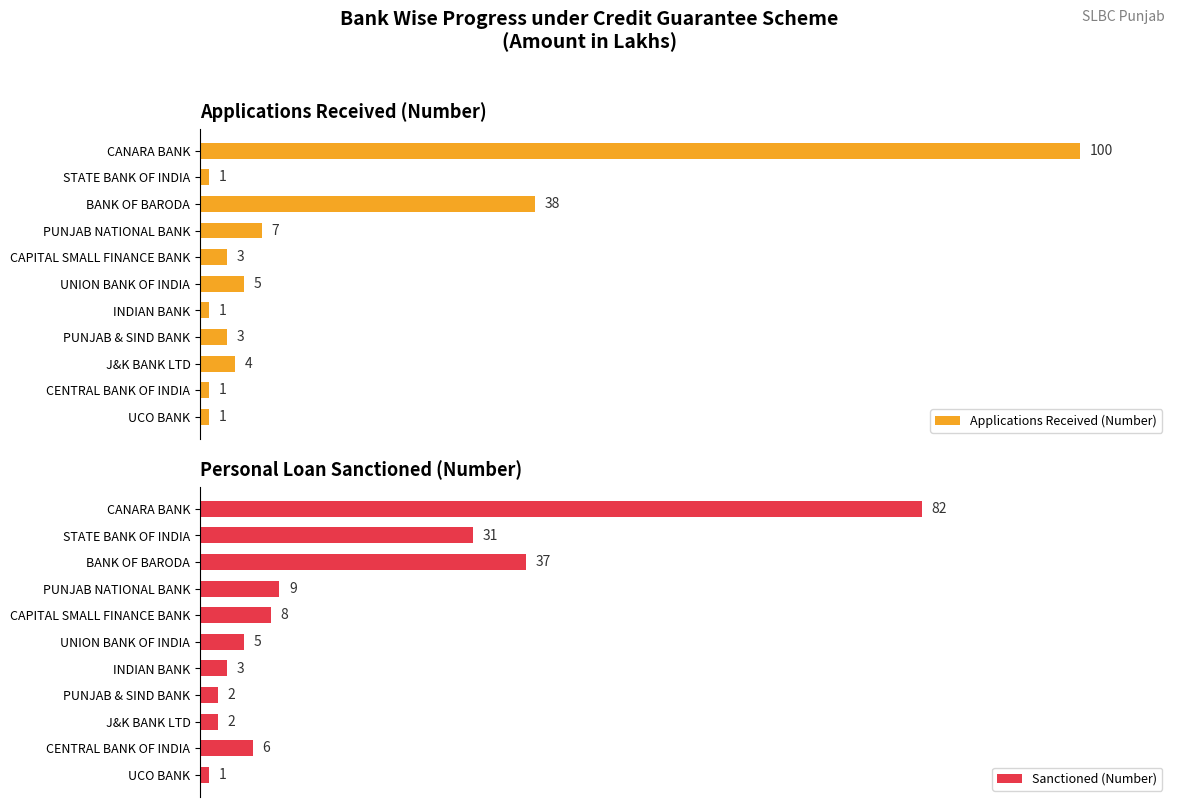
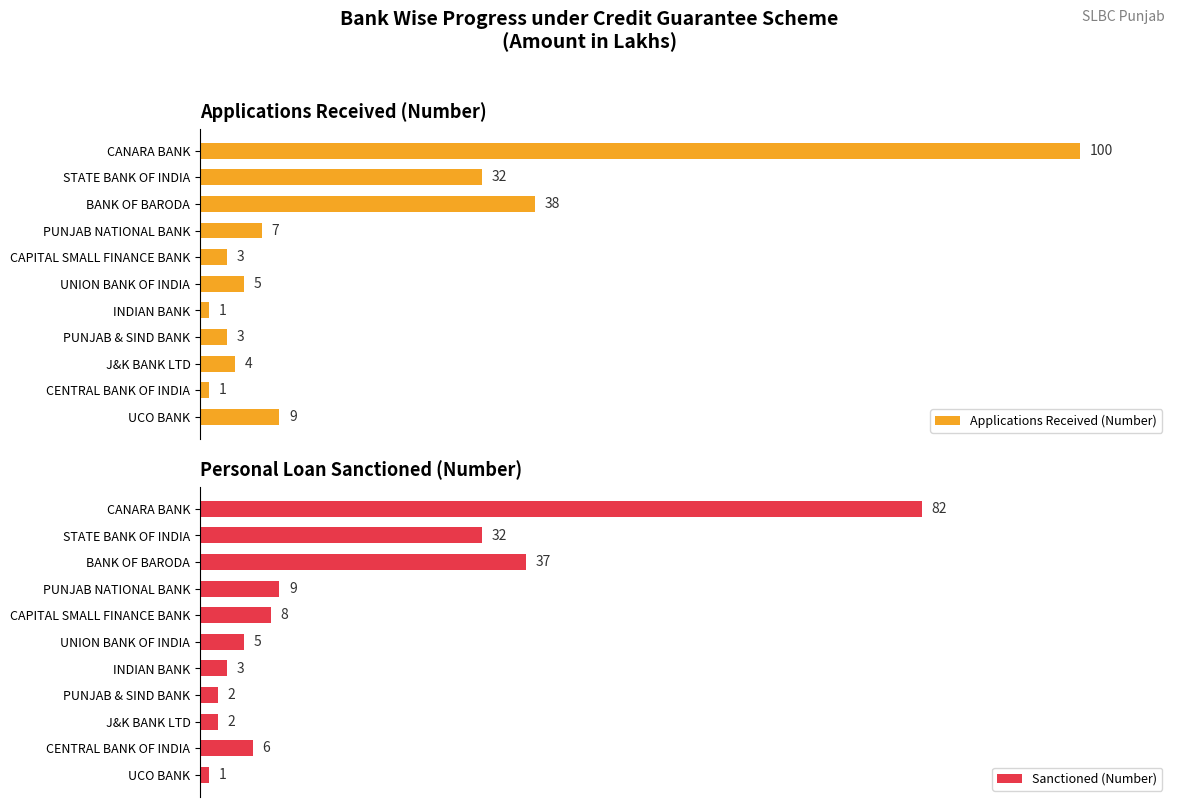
Applications Received (Number), STATE BANK OF INDIA: 1 -> 32
Applications Received (Number), UCO BANK: 1 -> 9
Personal Loan Sanctioned (Number), STATE BANK OF INDIA: 31 -> 32
